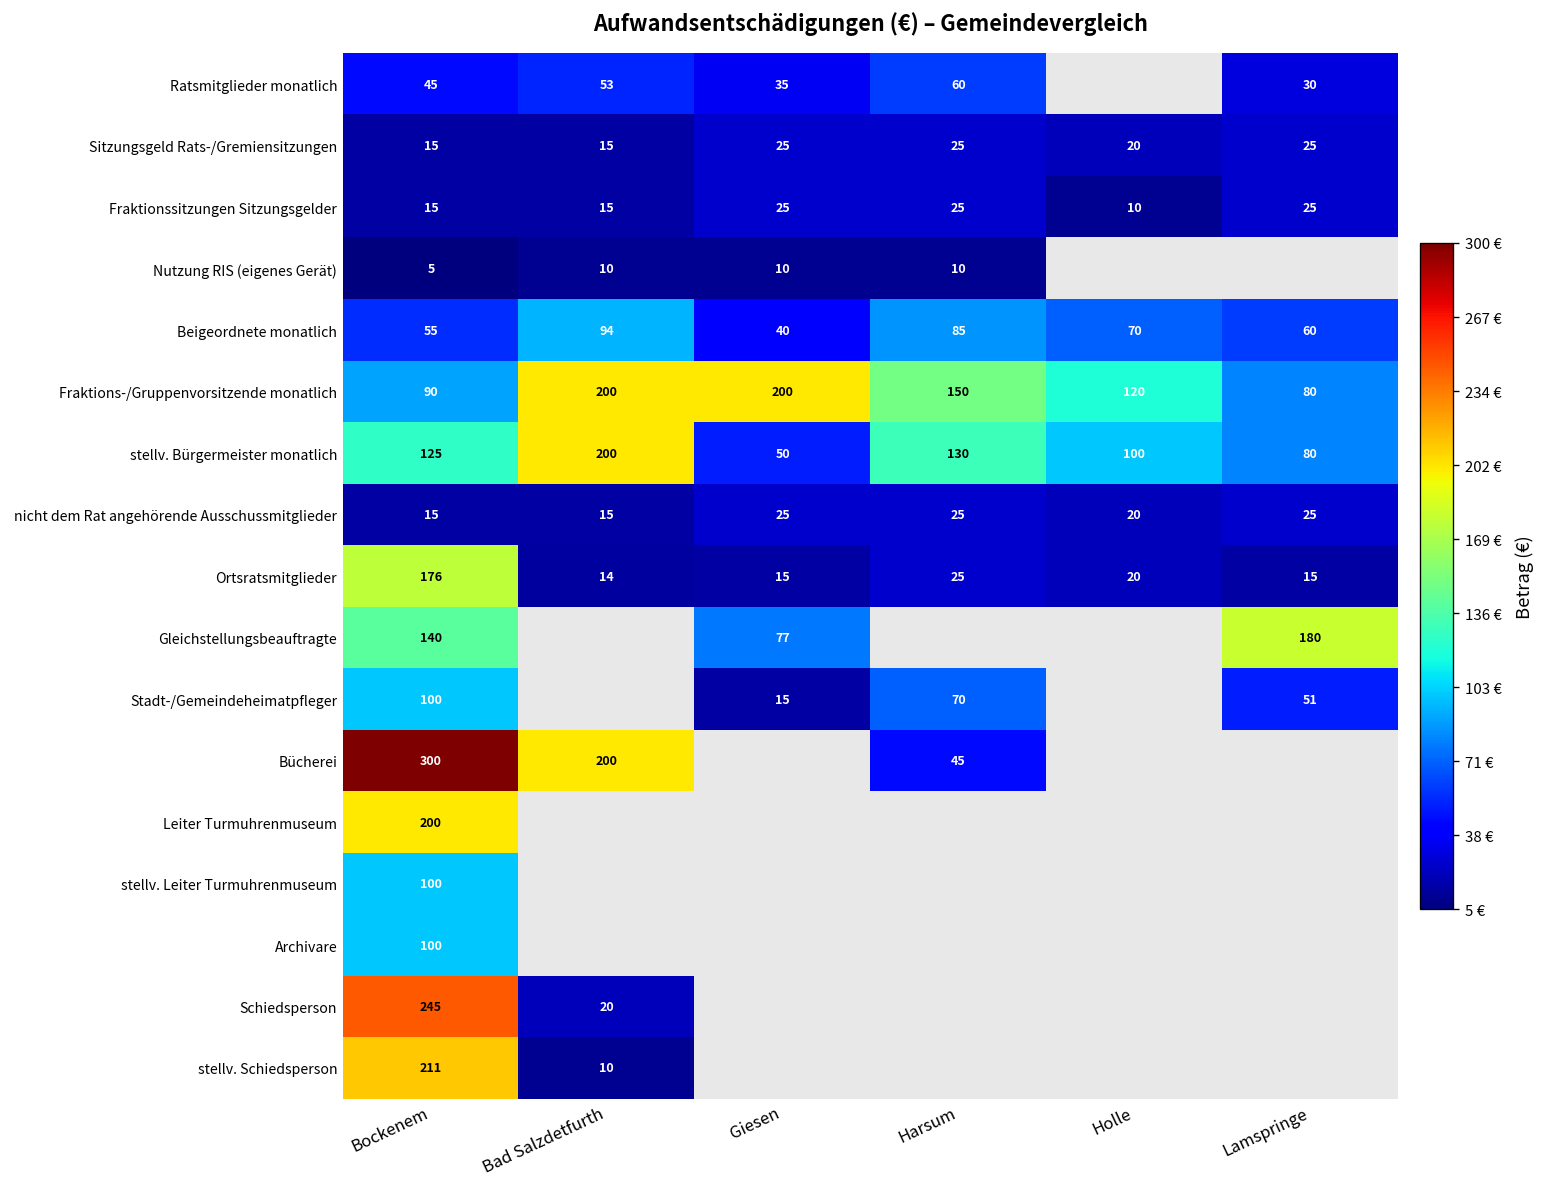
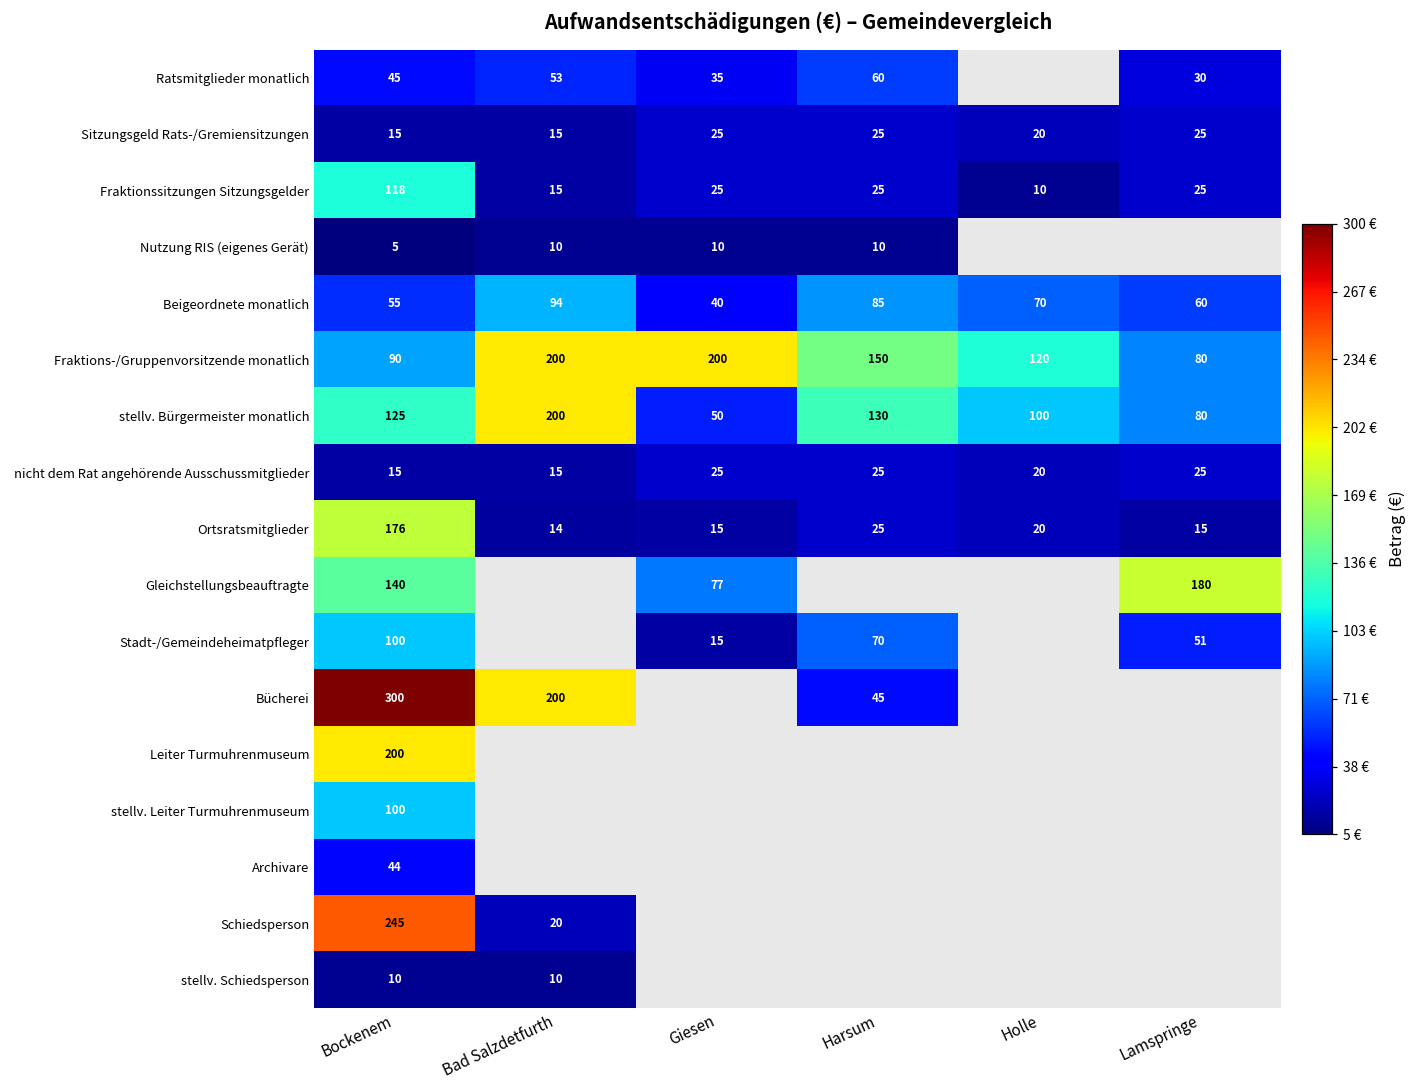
Fraktionssitzungen Sitzungsgelder, Bockenem: 15 -> 118
Archivare, Bockenem: 100 -> 44
stellv. Schiedsperson, Bockenem: 211 -> 10
